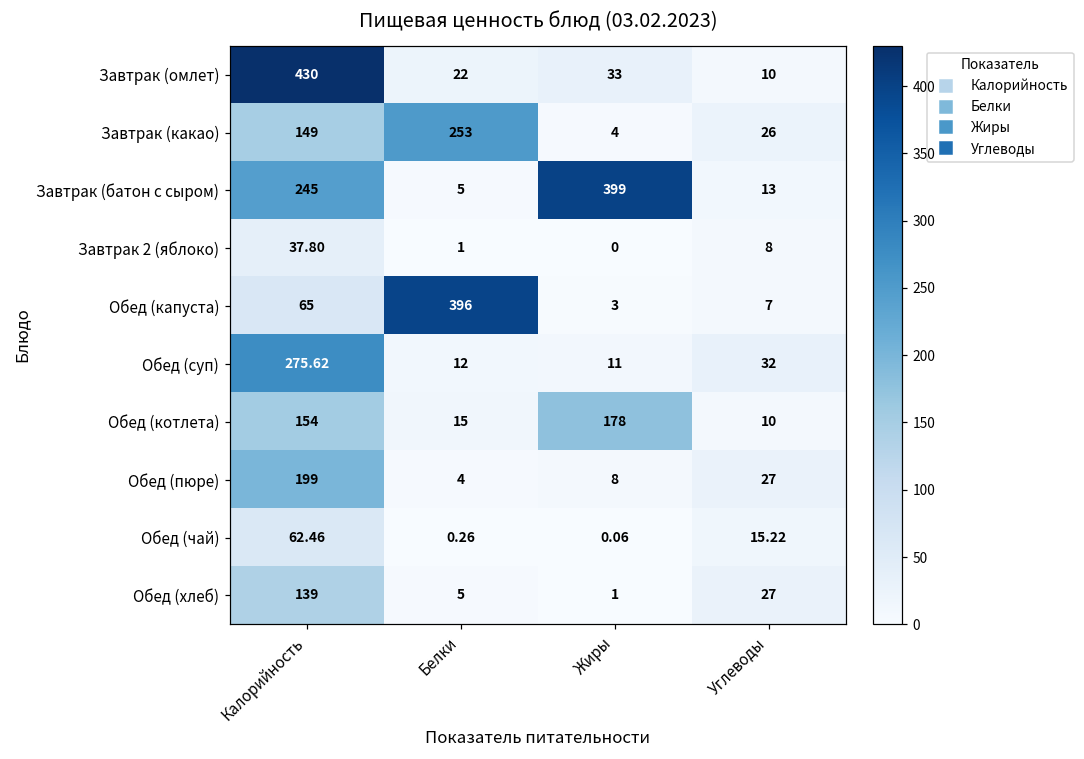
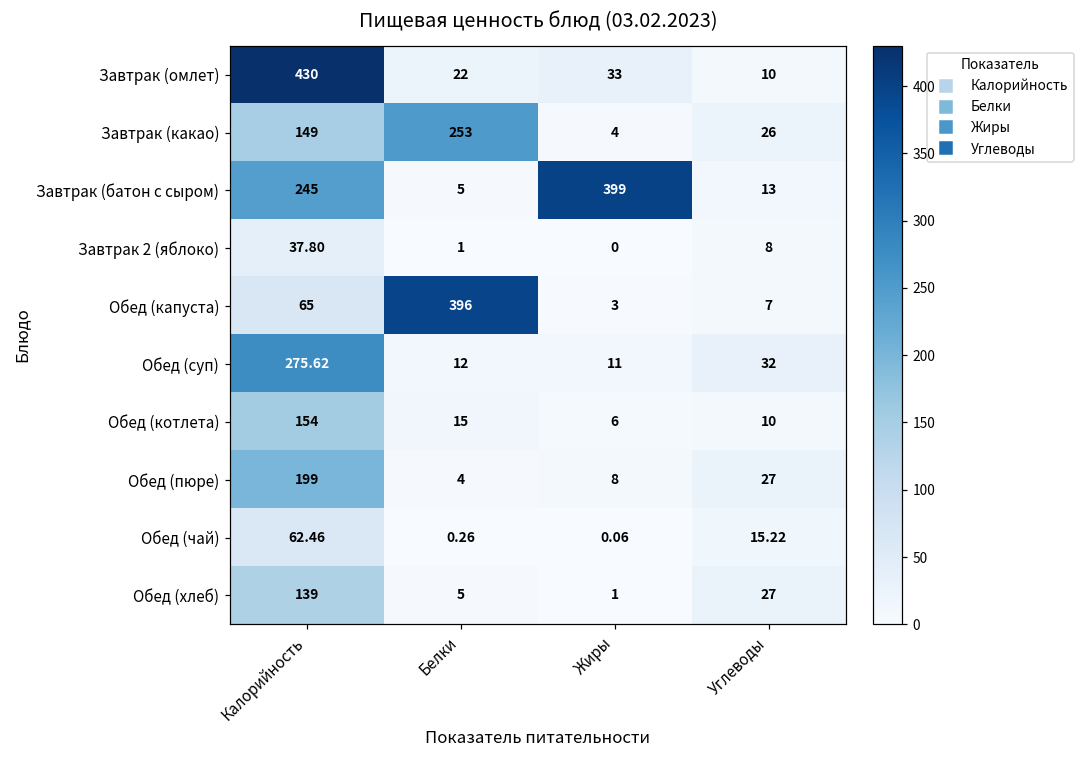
Обед (котлета), Жиры: 178 -> 6
